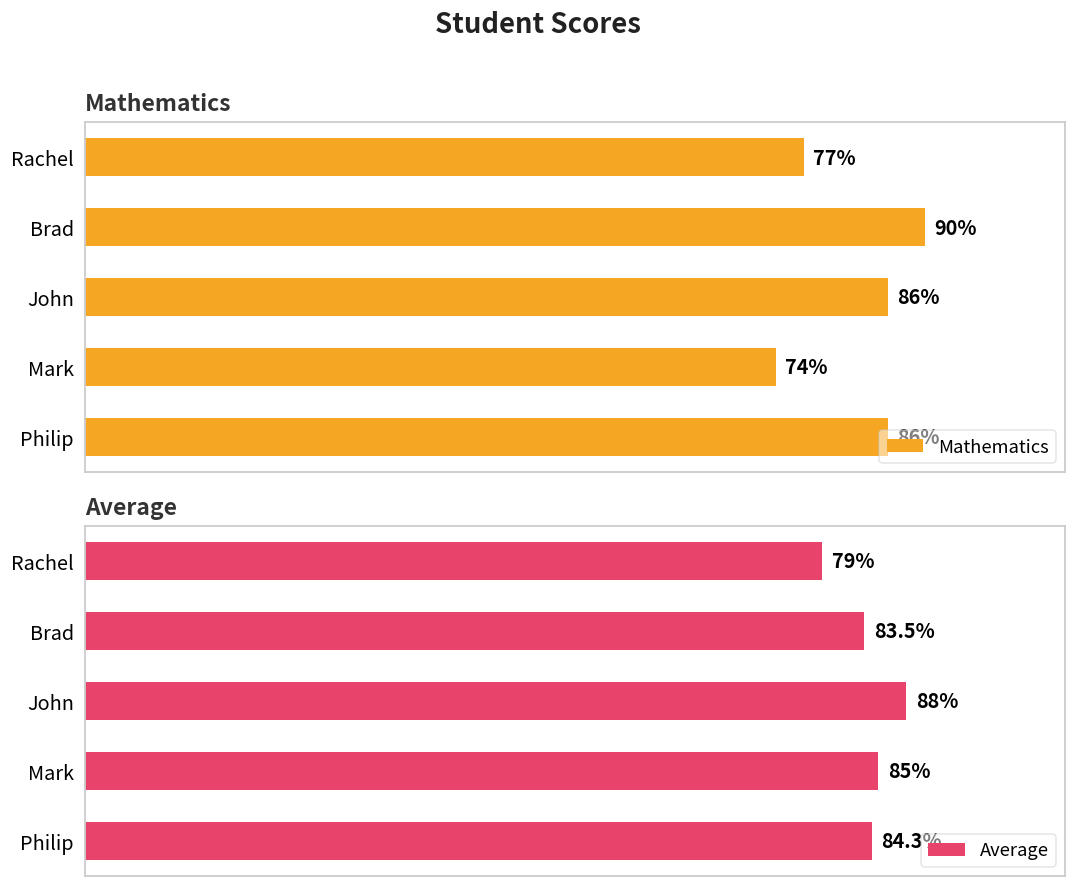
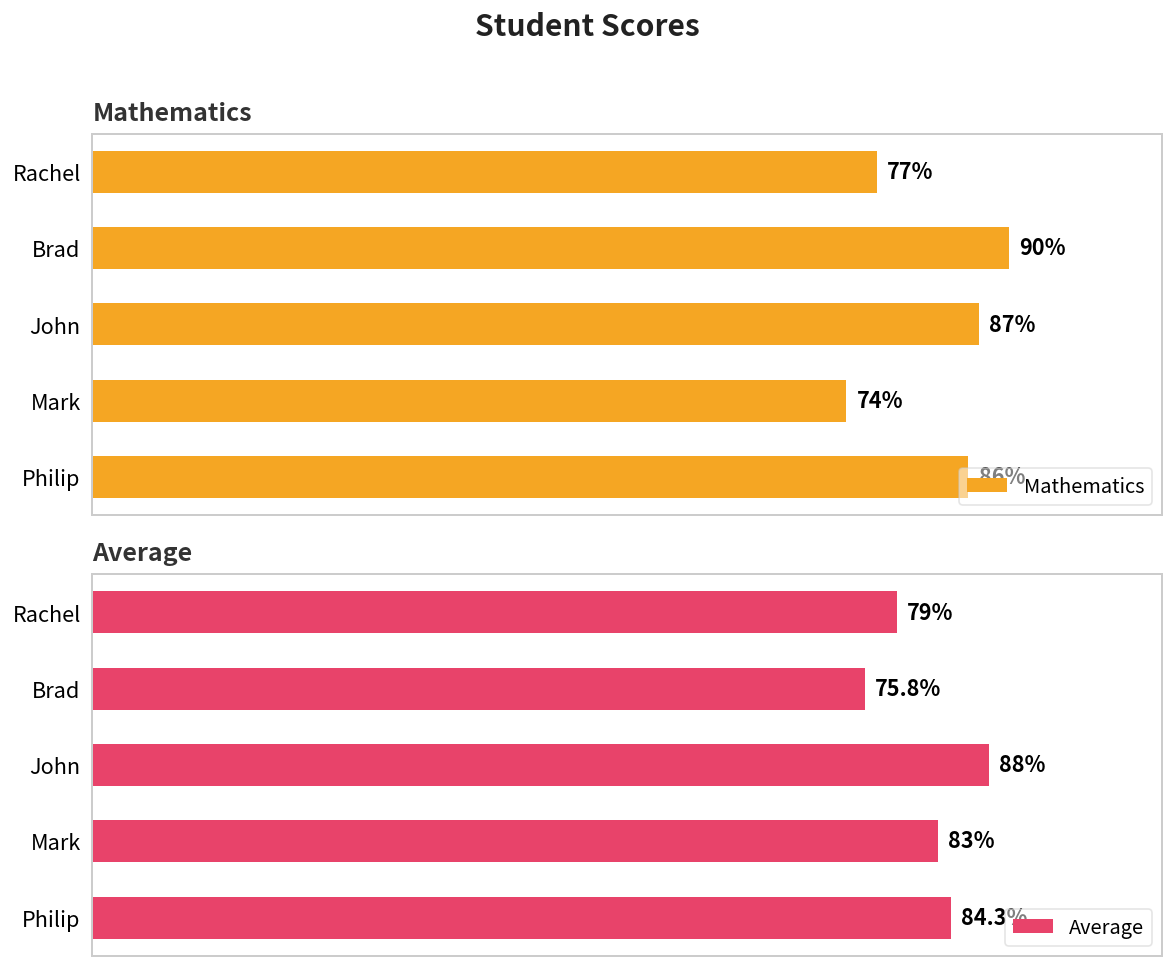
Mathematics, John: 86% -> 87%
Average, Brad: 83.5% -> 75.8%
Average, Mark: 85% -> 83%
